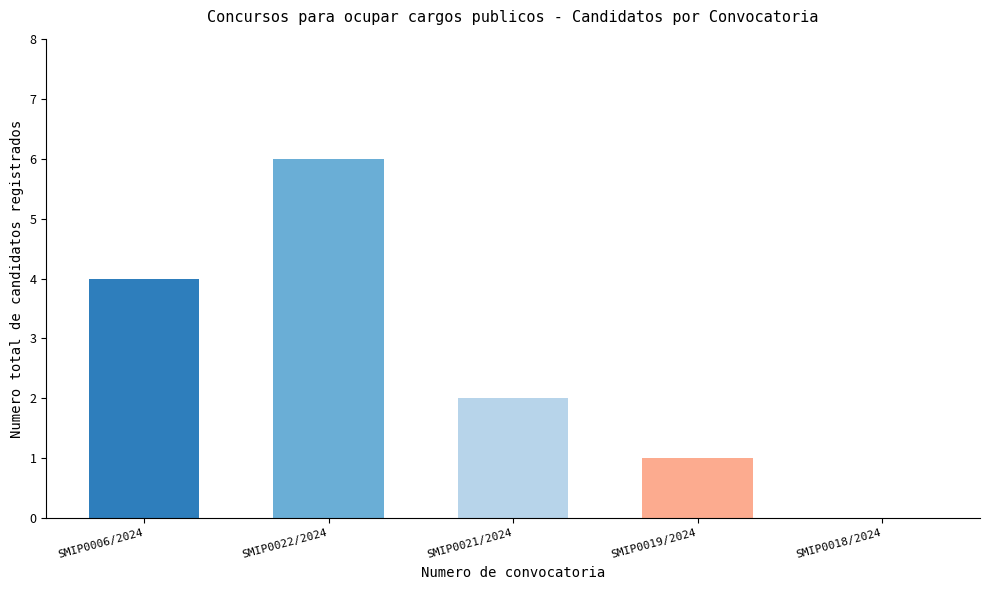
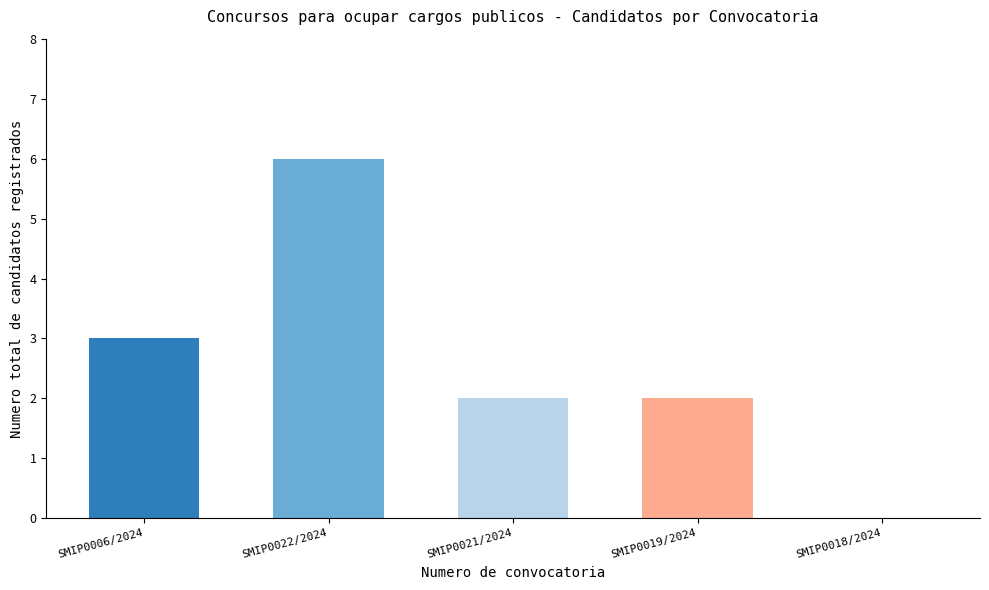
SMIP0006/2024: 4 -> 3
SMIP0019/2024: 1 -> 2
